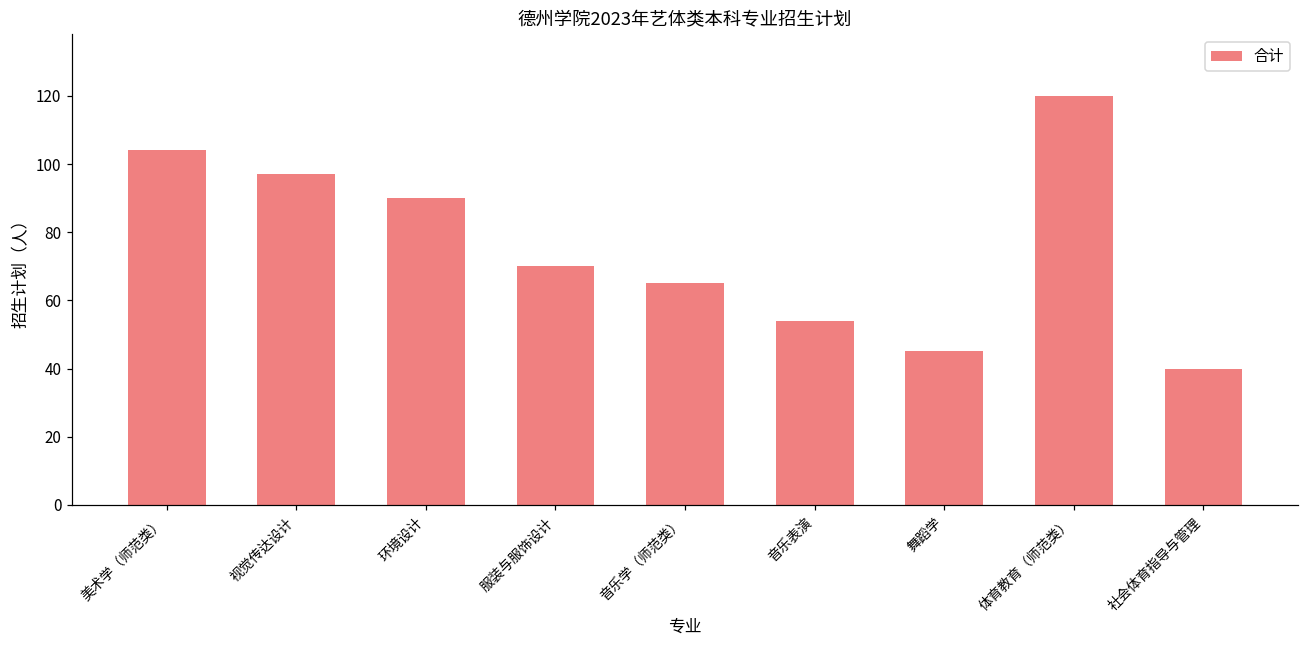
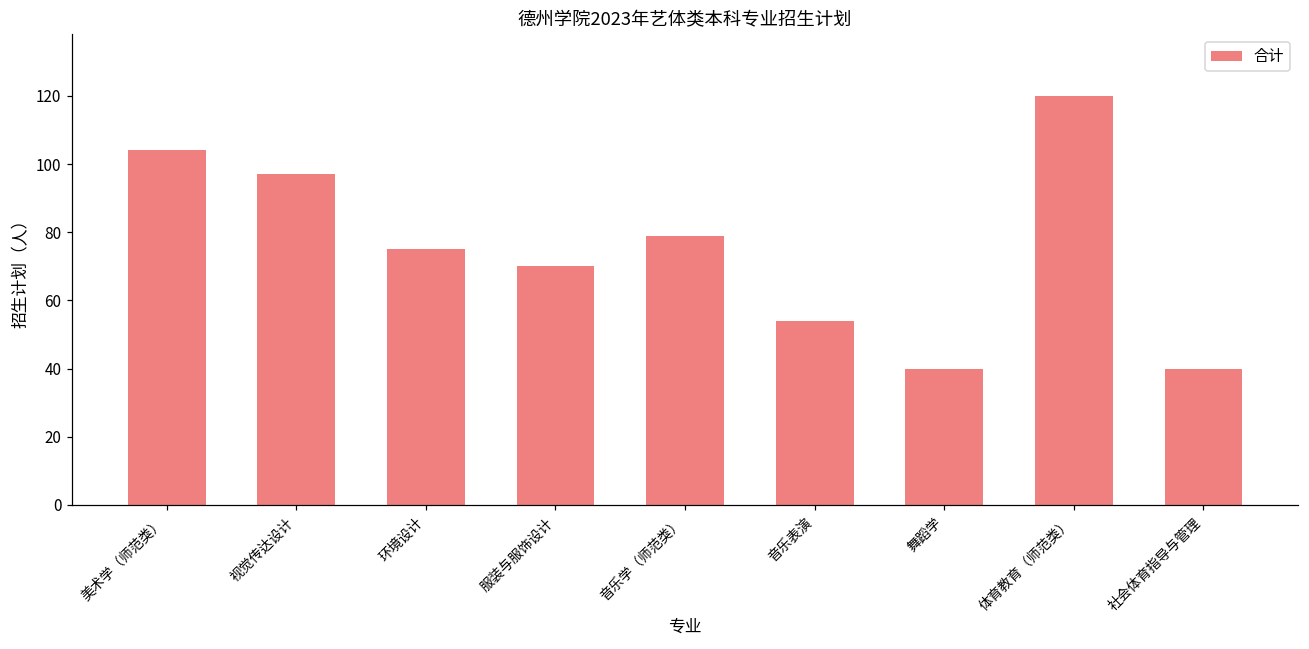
环境设计: 90 -> 75
音乐学（师范类）: 65 -> 79
舞蹈学: 45 -> 40
